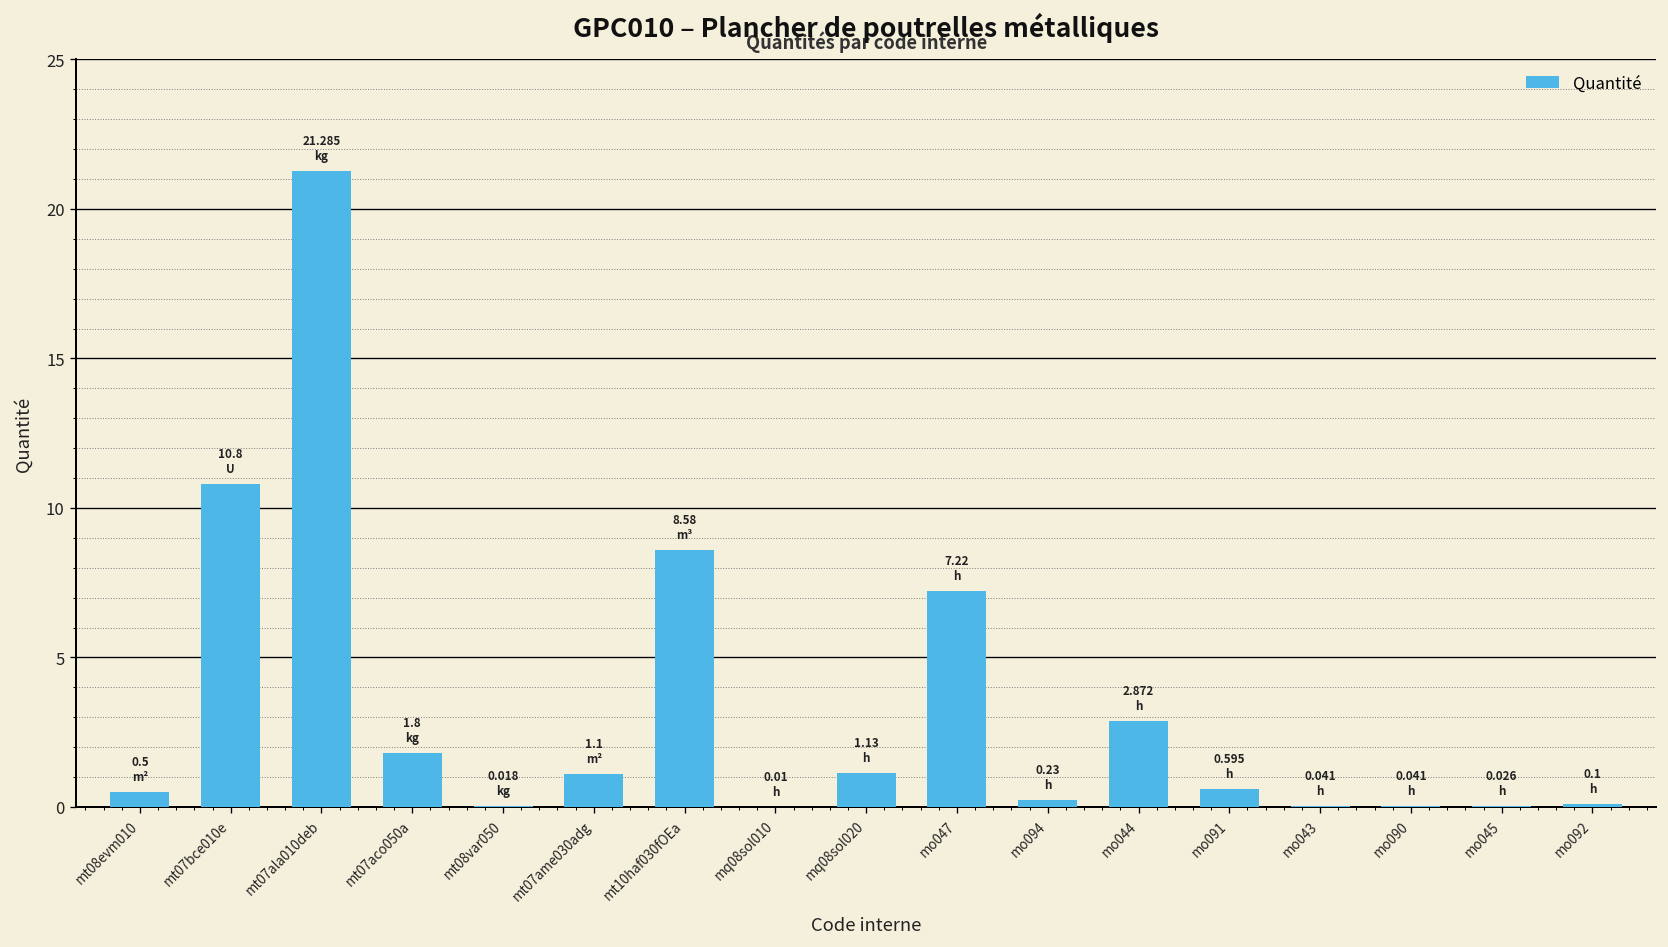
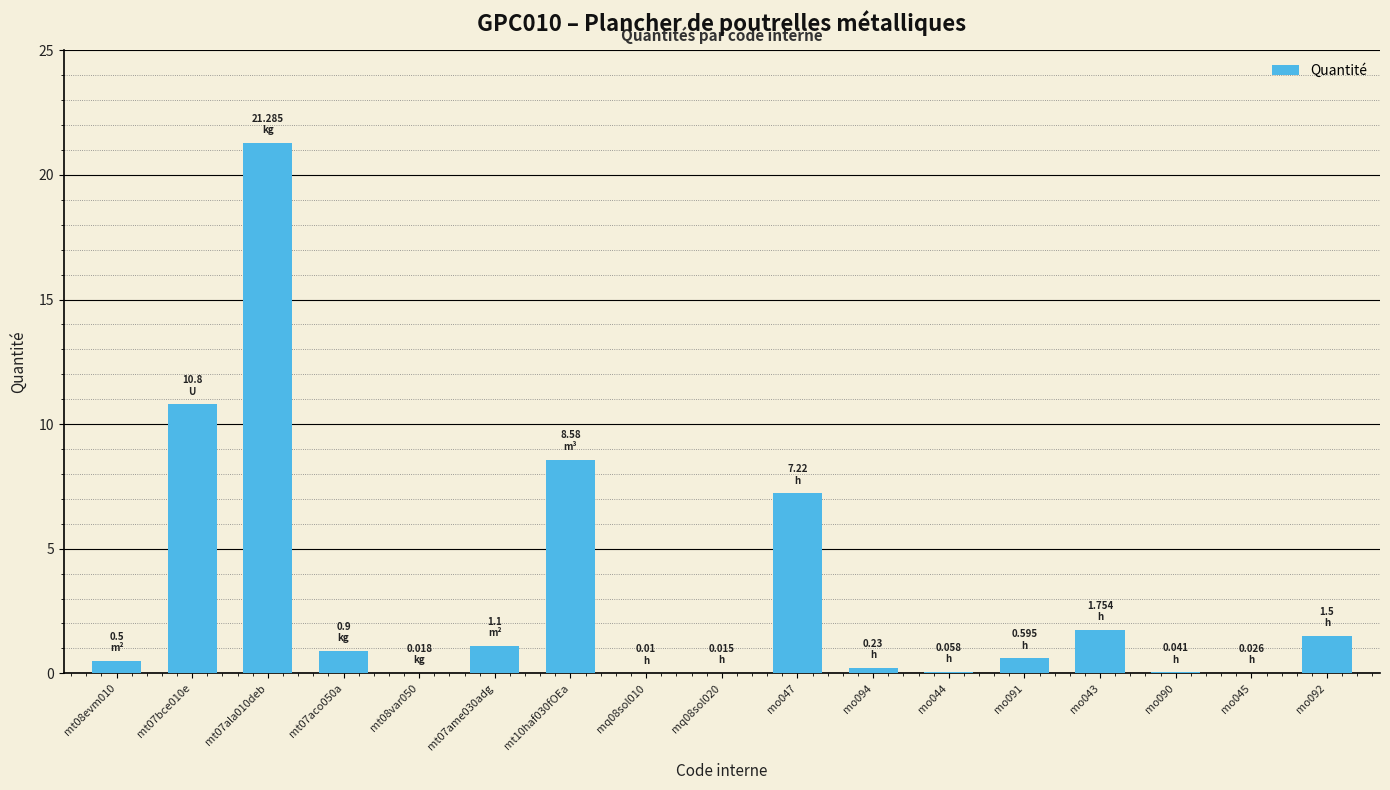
mt07aco050a: 1.8 -> 0.9
mq08sol020: 1.13 -> 0.015
mo044: 2.872 -> 0.058
mo043: 0.041 -> 1.754
mo092: 0.1 -> 1.5
